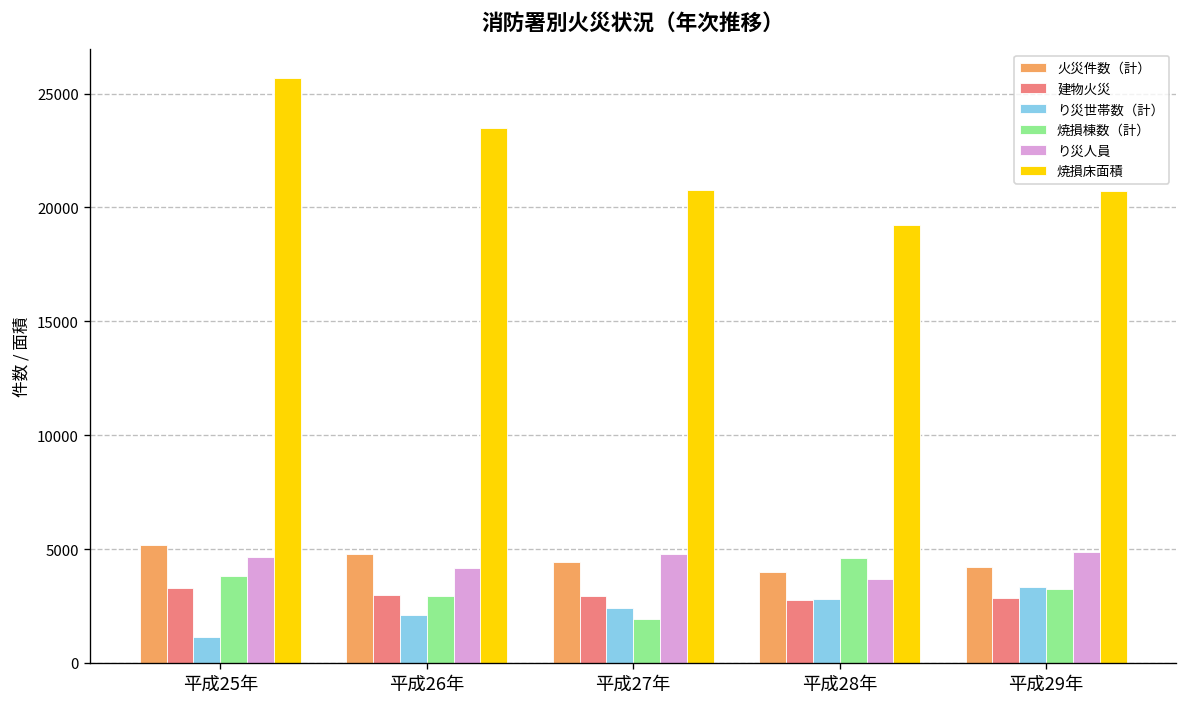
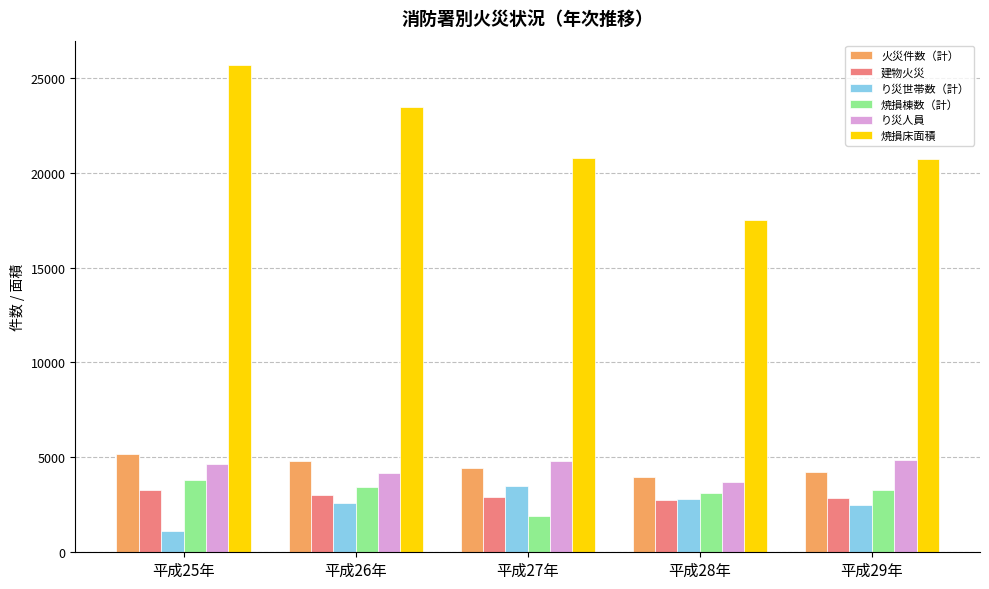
り災世帯数（計）, 平成26年: 2100 -> 2600
焼損棟数（計）, 平成26年: 3000 -> 3500
り災世帯数（計）, 平成27年: 2400 -> 3500
焼損棟数（計）, 平成28年: 4600 -> 3100
焼損床面積, 平成28年: 19200 -> 17500
り災世帯数（計）, 平成29年: 3300 -> 2500
